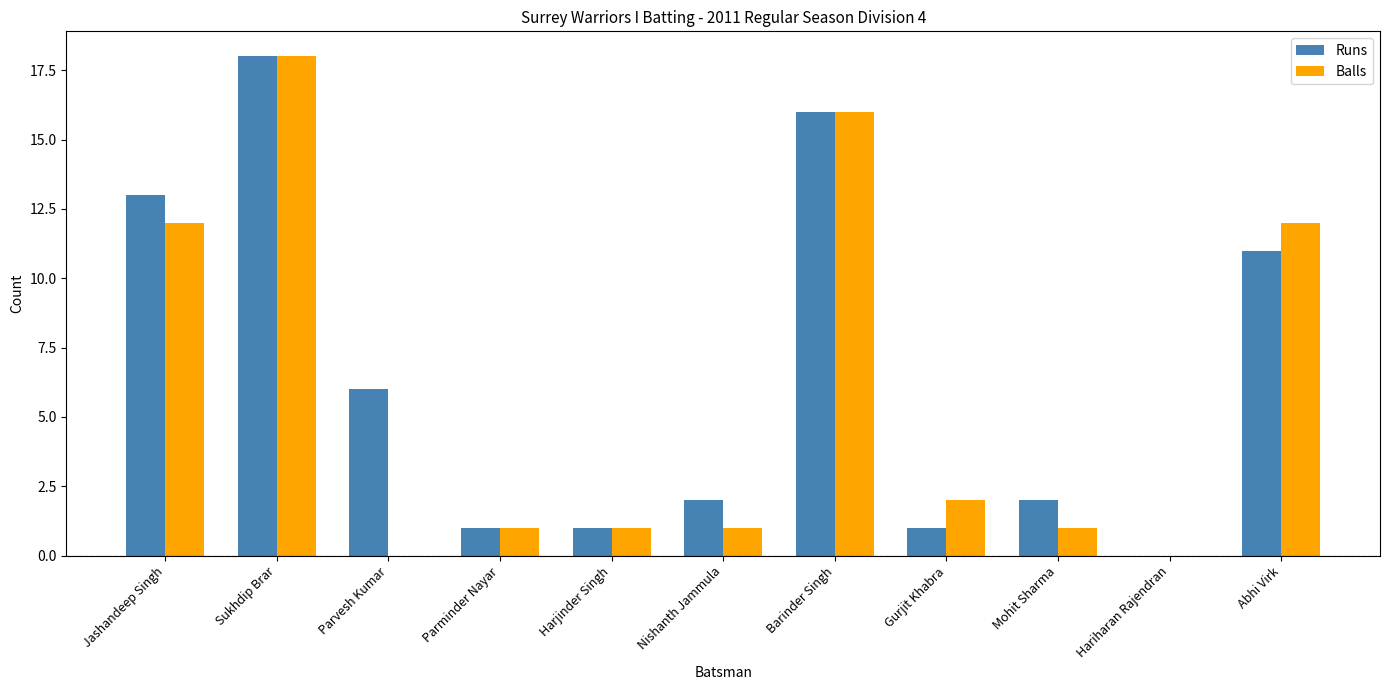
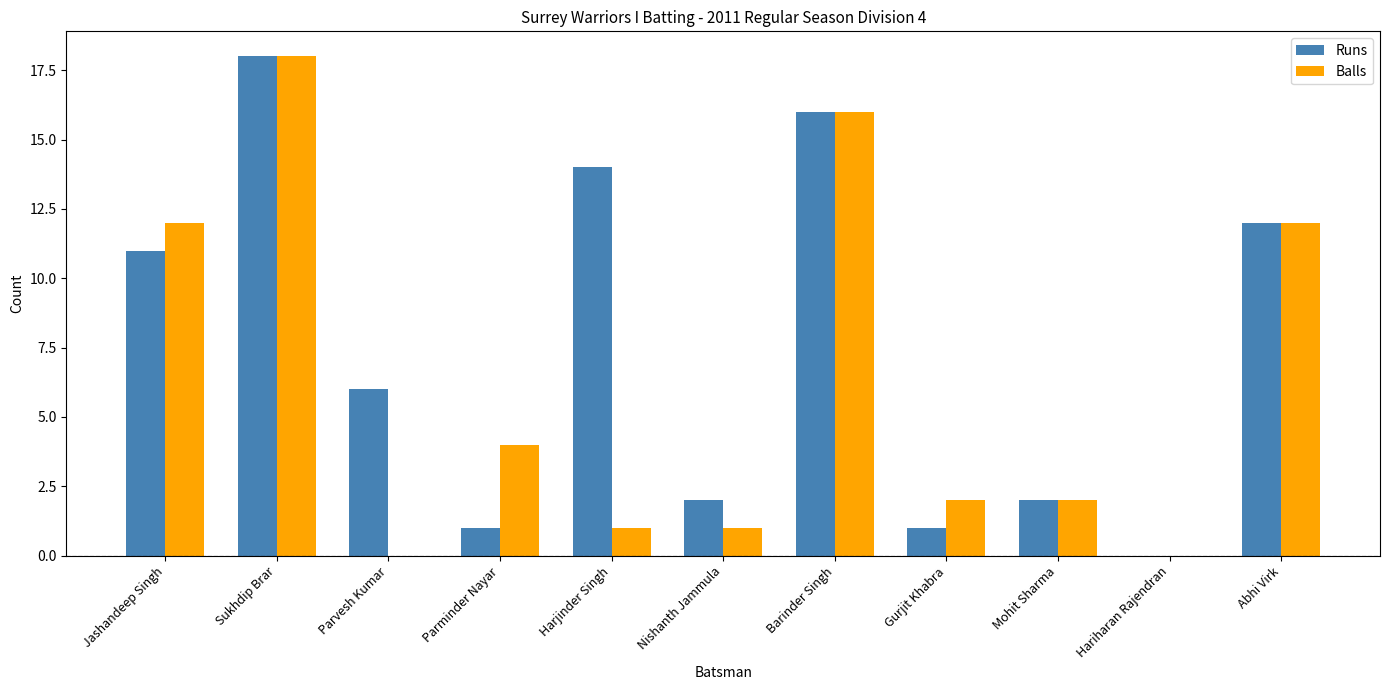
Runs, Jashandeep Singh: 13 -> 11
Balls, Parminder Nayar: 1 -> 4
Runs, Harjinder Singh: 1 -> 14
Balls, Mohit Sharma: 1 -> 2
Runs, Abhi Virk: 11 -> 12
